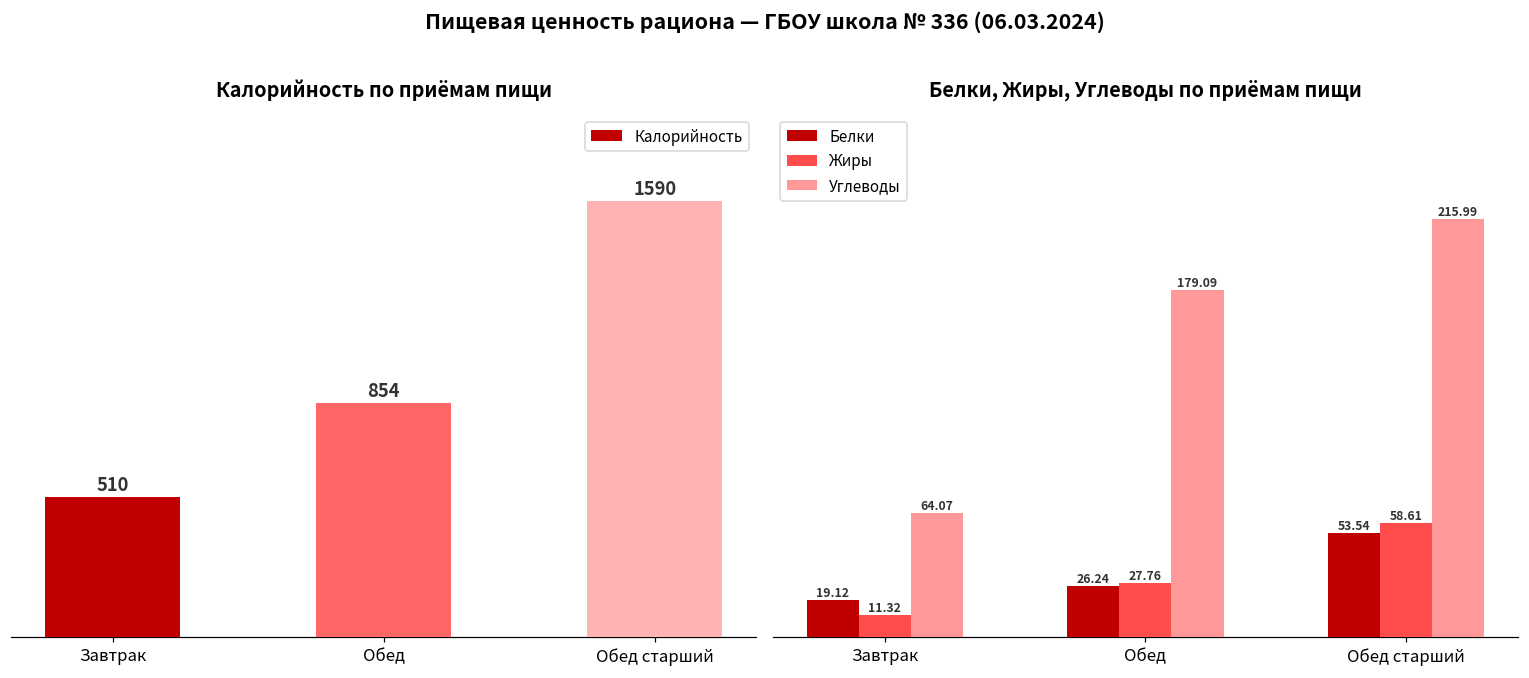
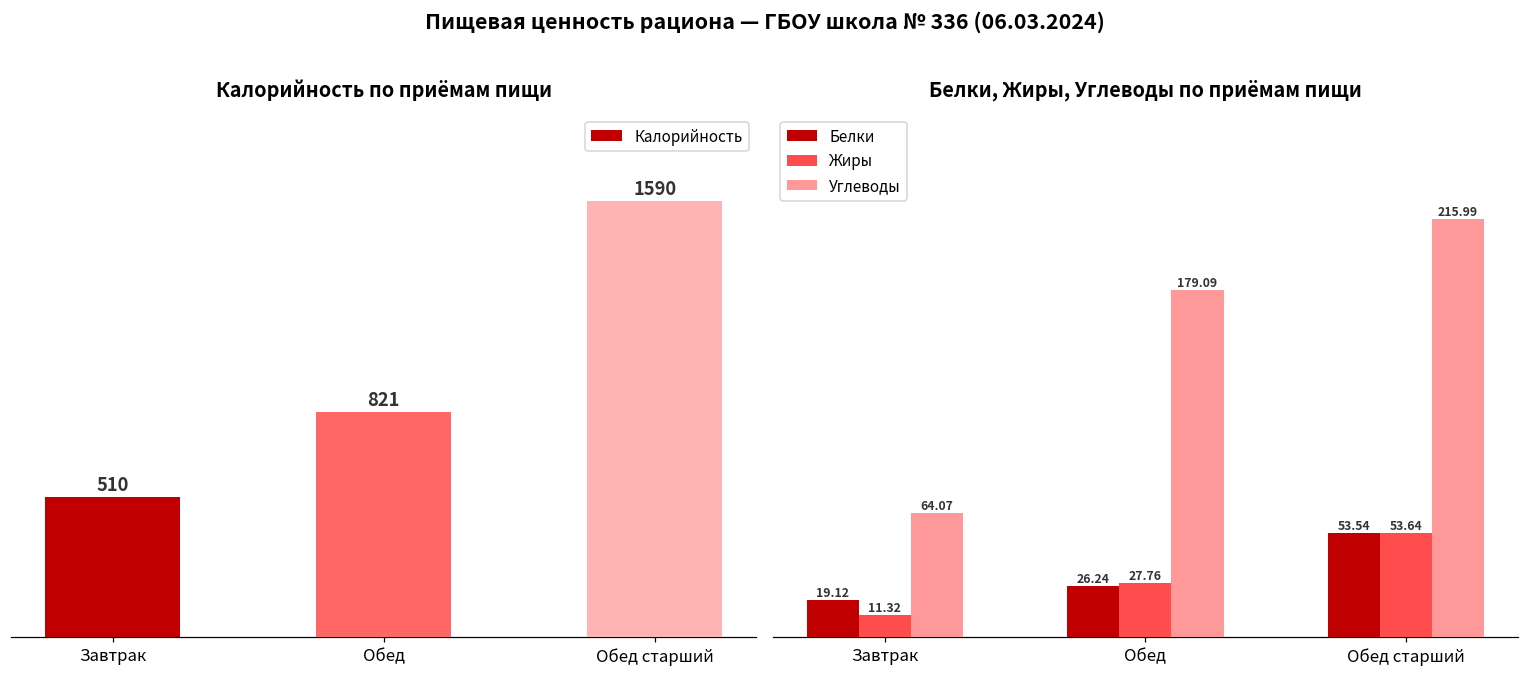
Калорийность по приёмам пищи, Обед: 854 -> 821
Белки, Жиры, Углеводы по приёмам пищи, Жиры, Обед старший: 58.61 -> 53.64
